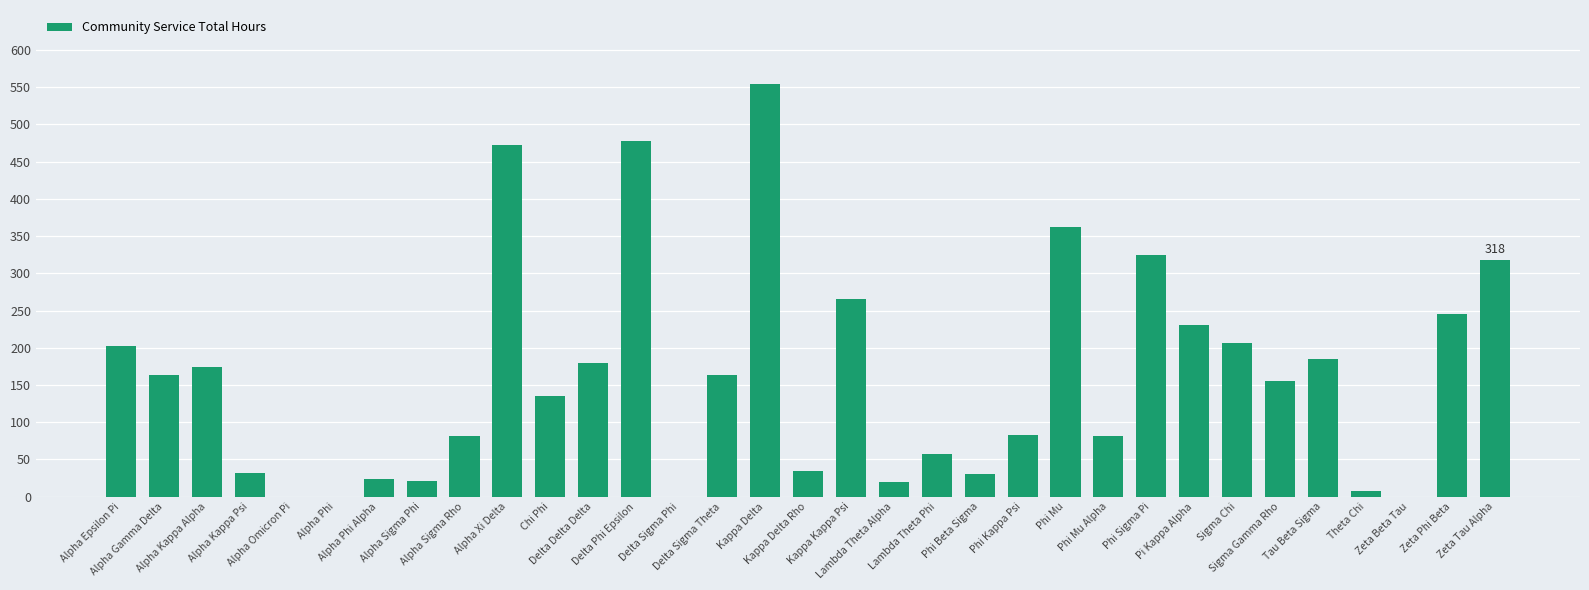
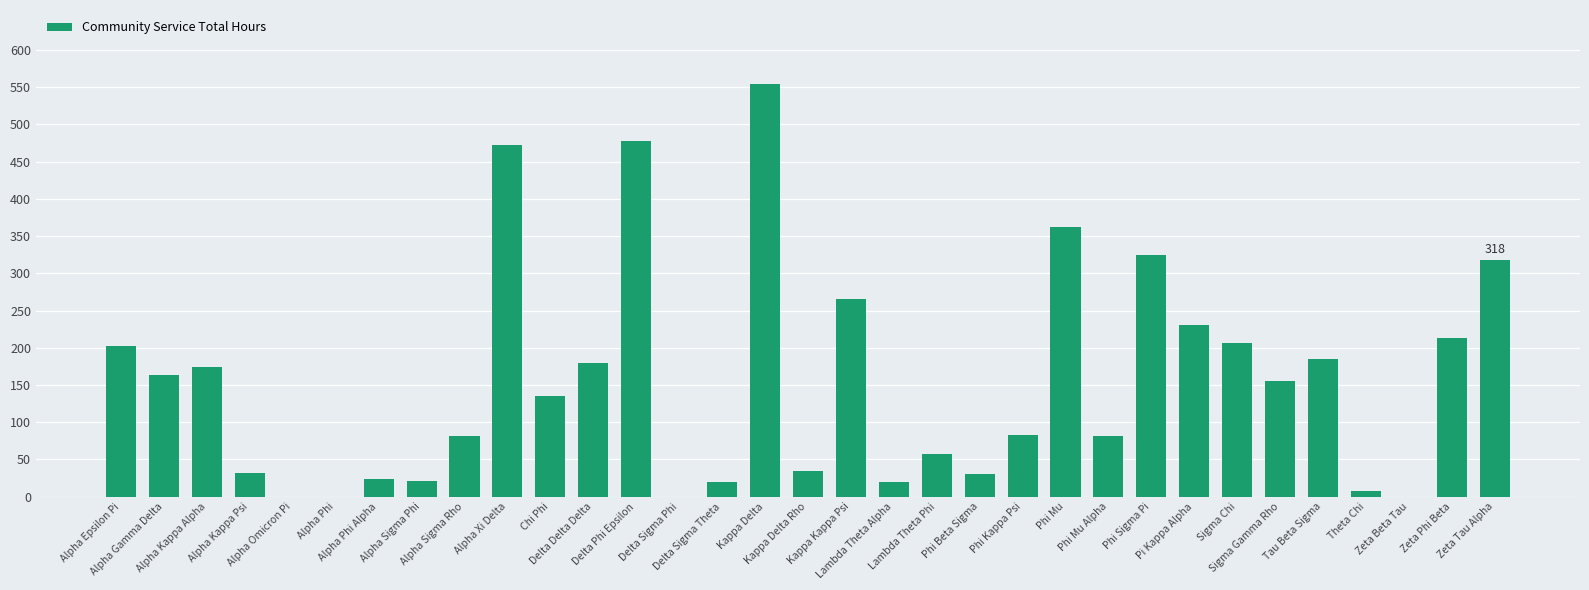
Delta Sigma Theta: 160 -> 20
Zeta Phi Beta: 250 -> 210
